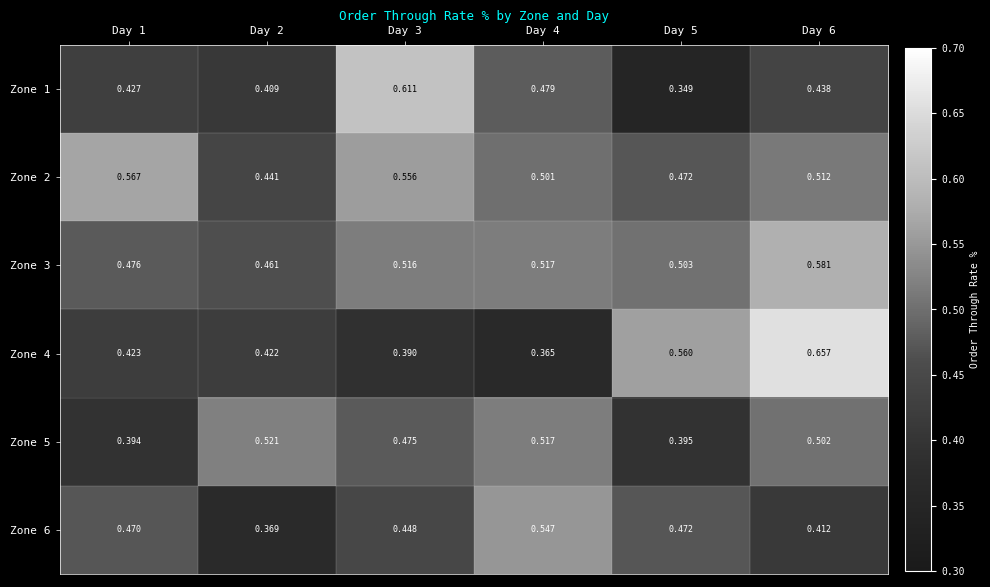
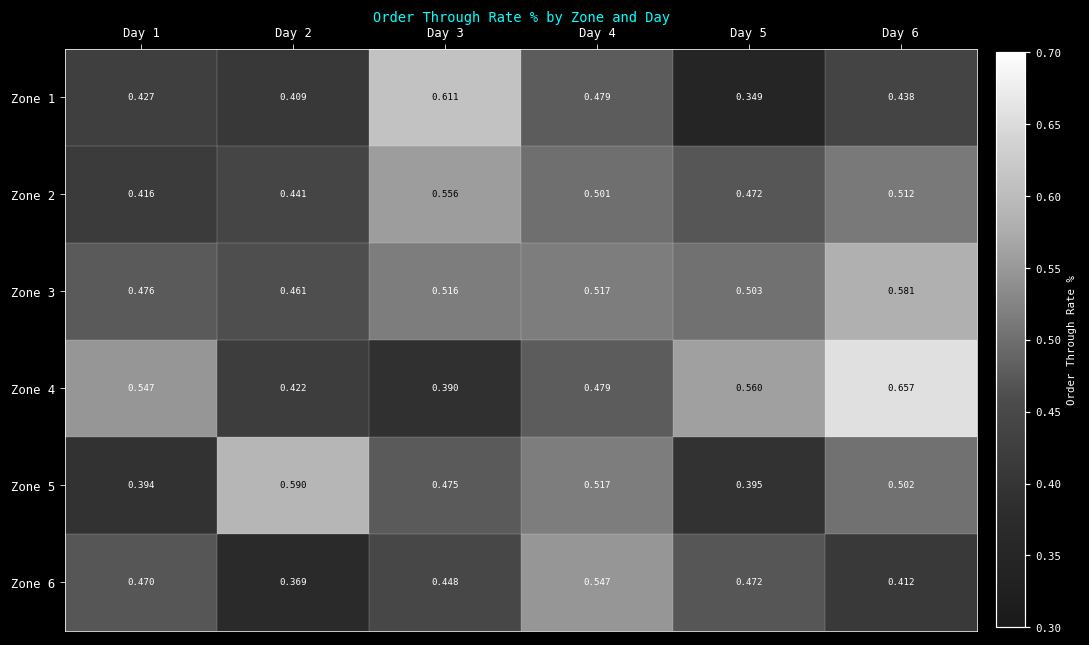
Zone 2, Day 1: 0.567 -> 0.416
Zone 4, Day 1: 0.423 -> 0.547
Zone 4, Day 4: 0.365 -> 0.479
Zone 5, Day 2: 0.521 -> 0.590
